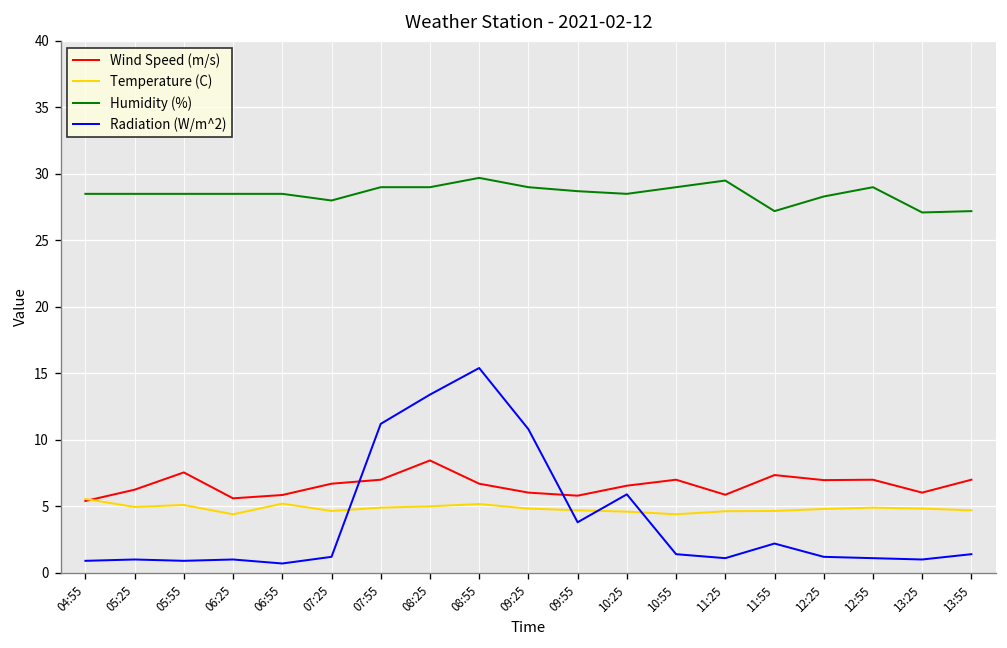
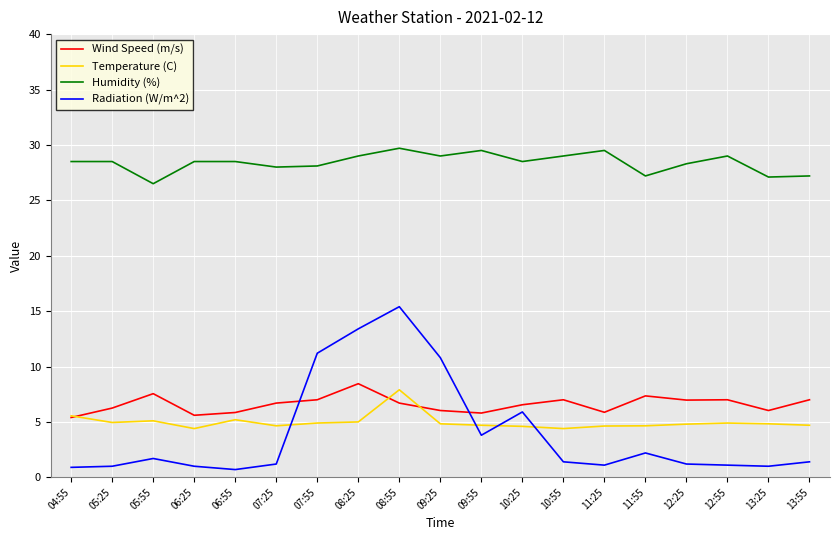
Humidity (%), 05:55: 28.5 -> 26.5
Radiation (W/m^2), 05:55: 0.9 -> 1.7
Humidity (%), 07:55: 29.0 -> 28.1
Temperature (C), 08:55: 5.2 -> 7.9
Humidity (%), 09:55: 28.7 -> 29.5
